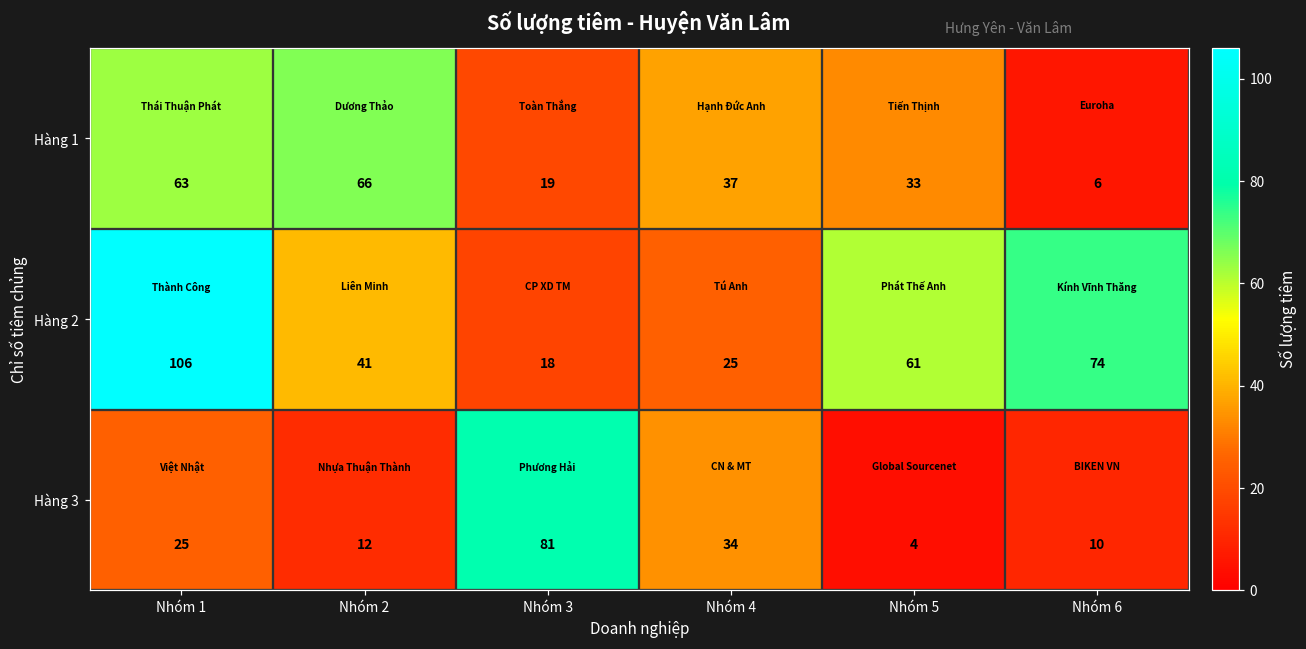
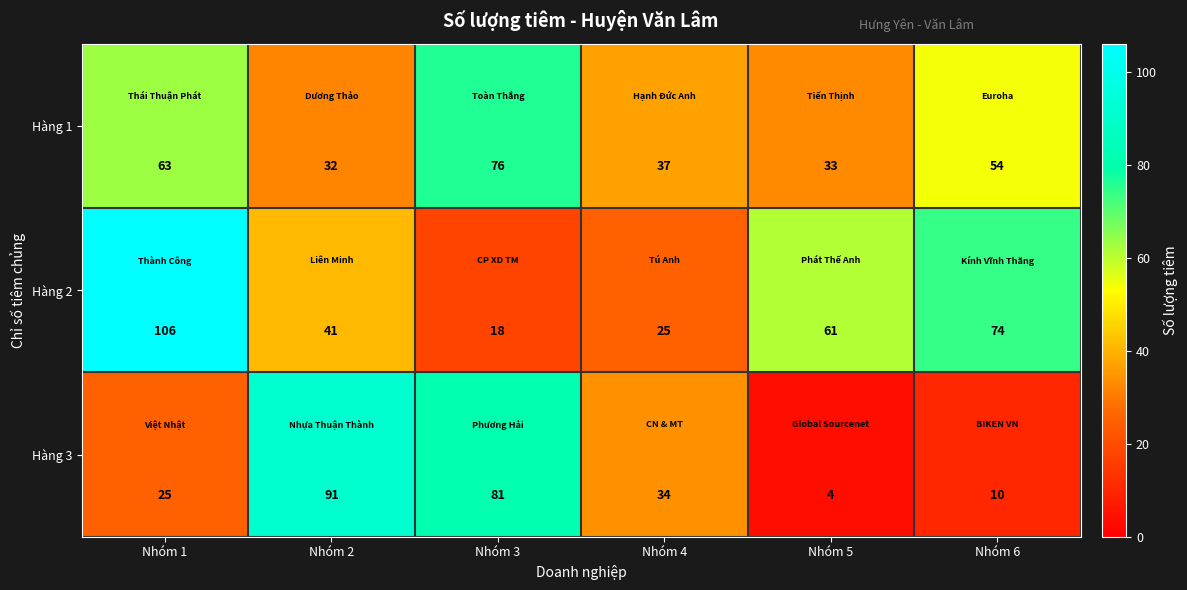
Hàng 1, Nhóm 2: 66 -> 32
Hàng 1, Nhóm 3: 19 -> 76
Hàng 1, Nhóm 6: 6 -> 54
Hàng 3, Nhóm 2: 12 -> 91
